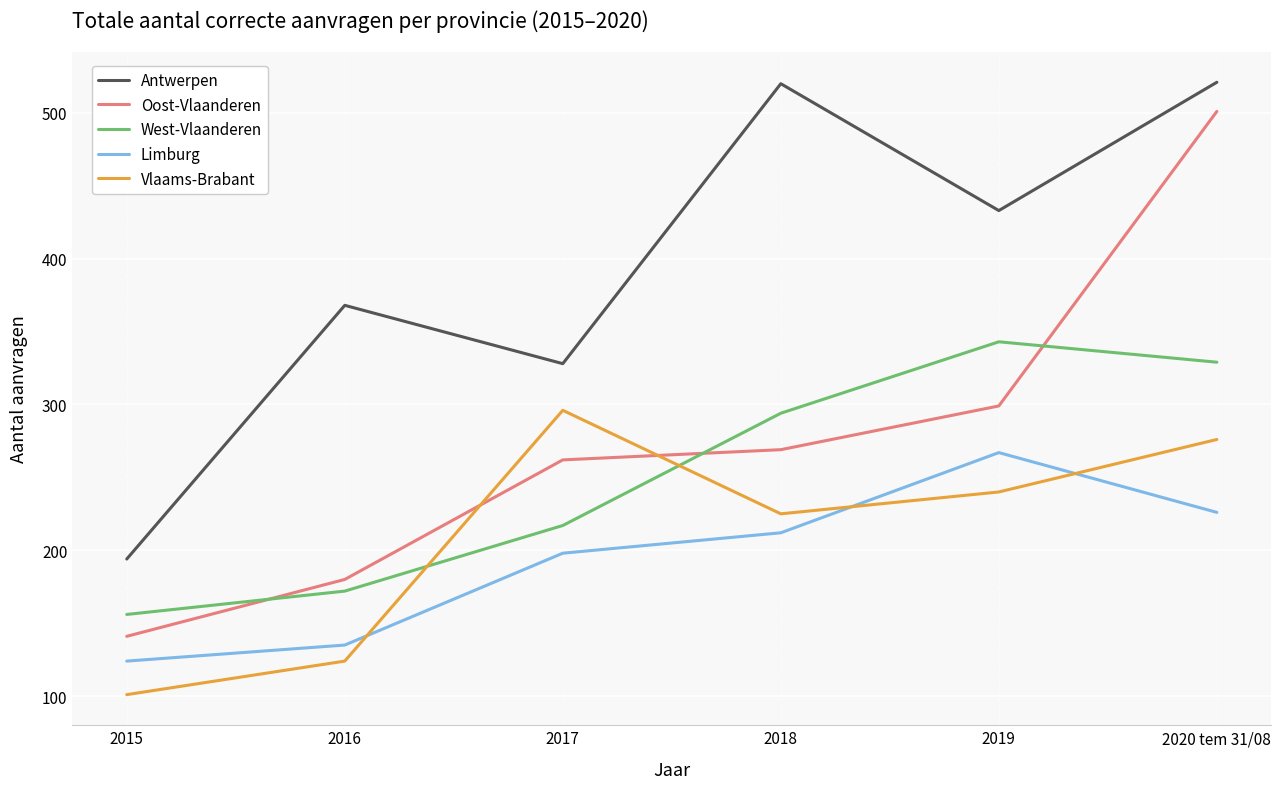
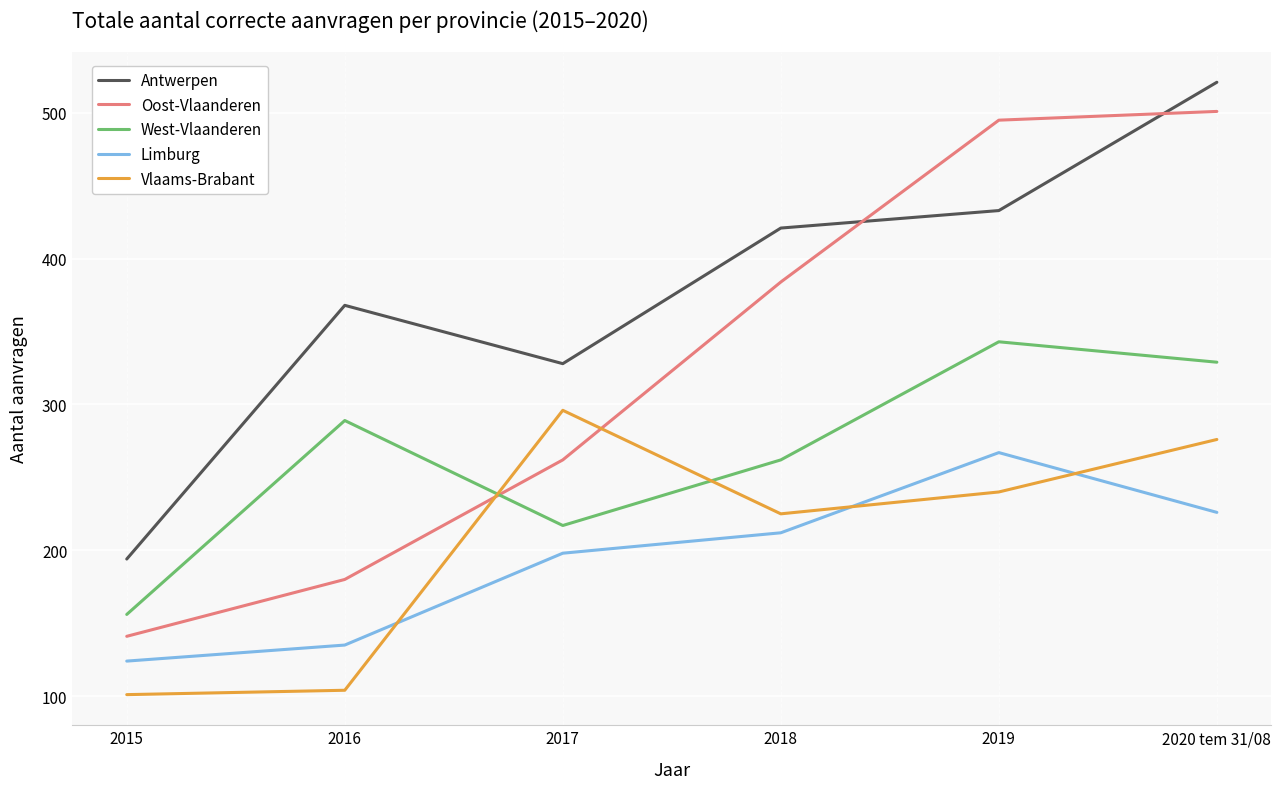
West-Vlaanderen, 2016: 172 -> 289
Vlaams-Brabant, 2016: 124 -> 104
Antwerpen, 2018: 520 -> 421
Oost-Vlaanderen, 2018: 269 -> 384
West-Vlaanderen, 2018: 294 -> 262
Oost-Vlaanderen, 2019: 299 -> 495
